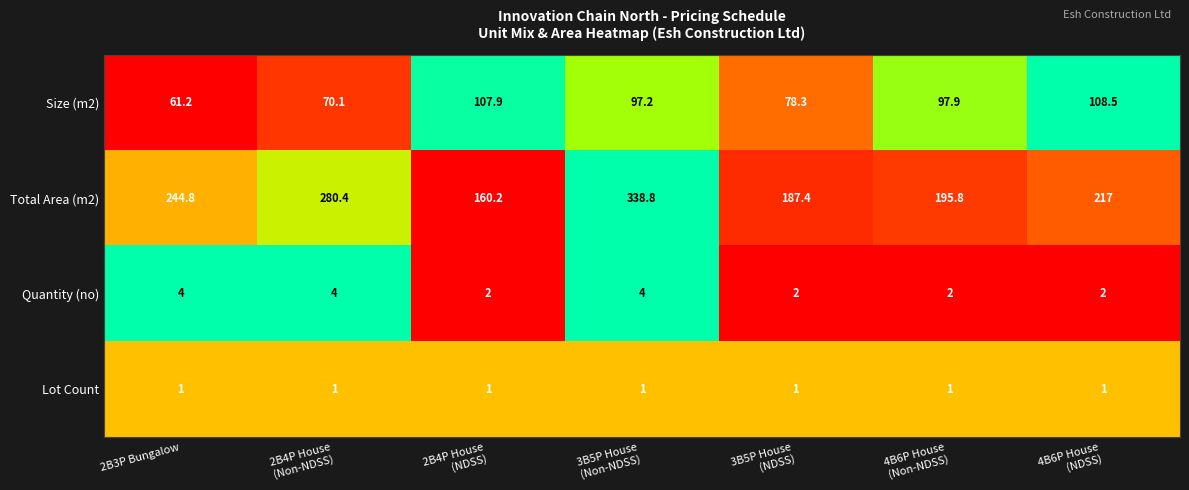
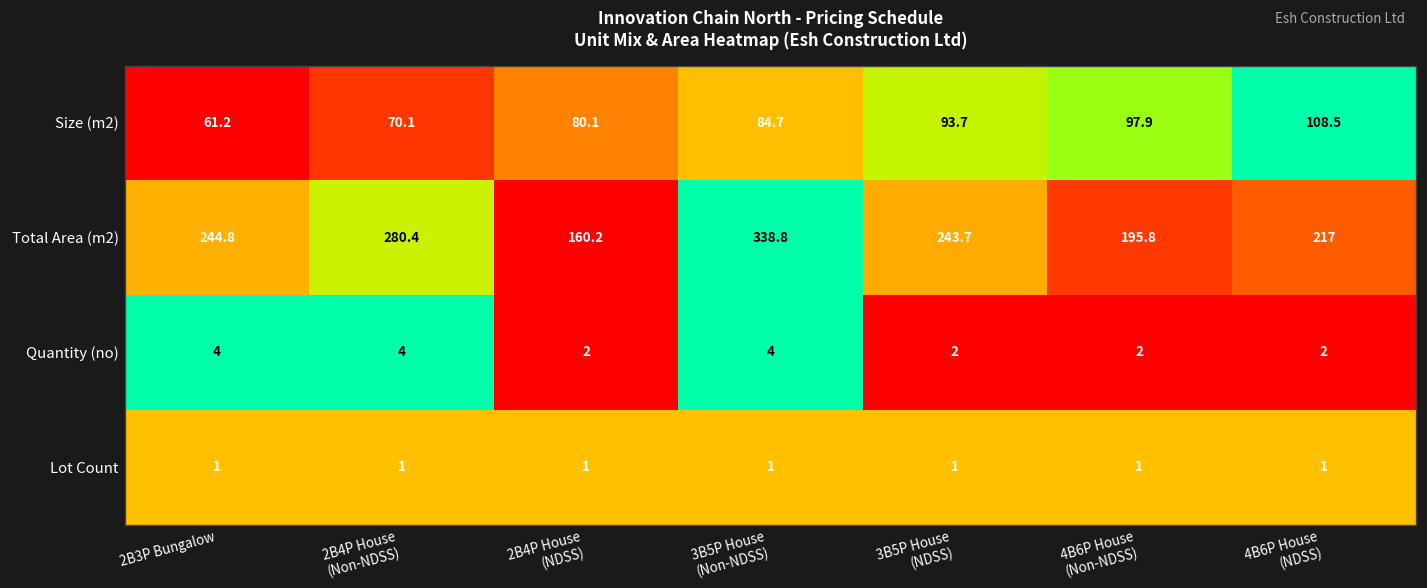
Size (m2), 2B4P House (NDSS): 107.9 -> 80.1
Size (m2), 3B5P House (Non-NDSS): 97.2 -> 84.7
Size (m2), 3B5P House (NDSS): 78.3 -> 93.7
Total Area (m2), 3B5P House (NDSS): 187.4 -> 243.7
